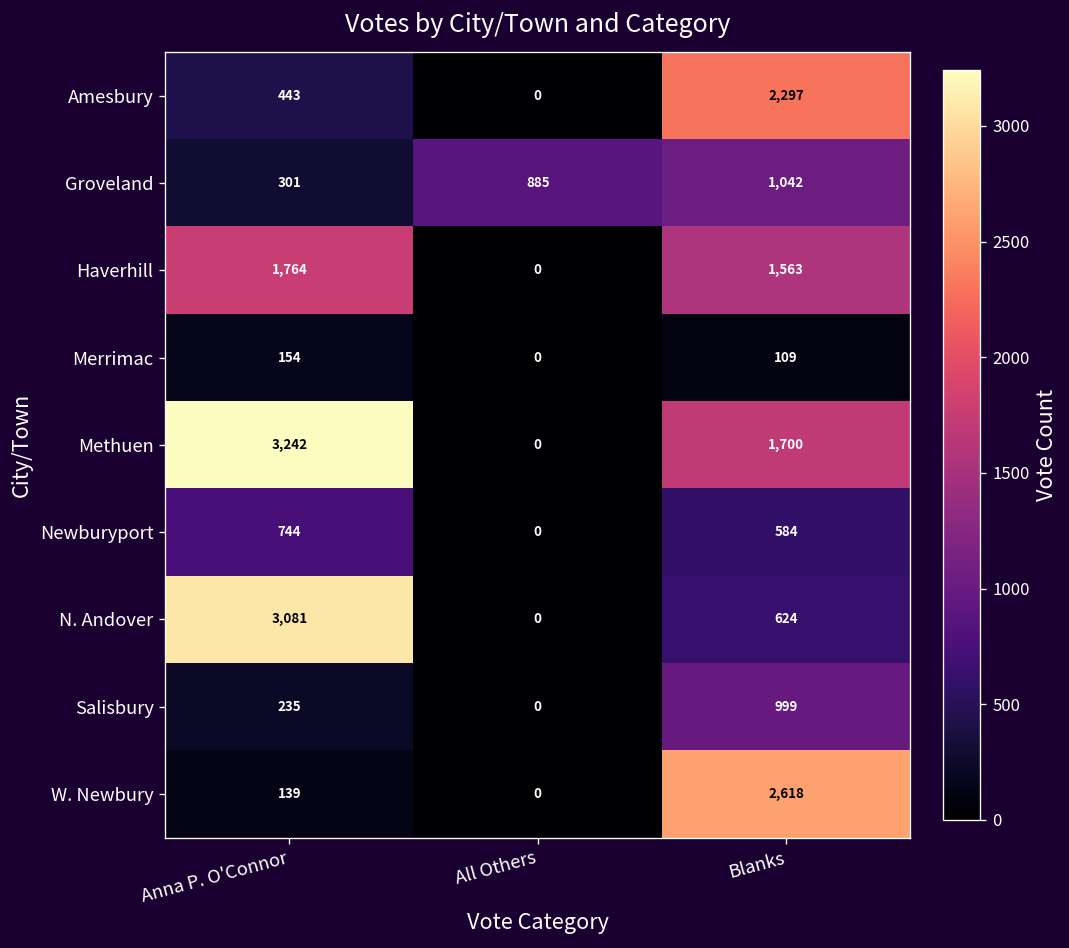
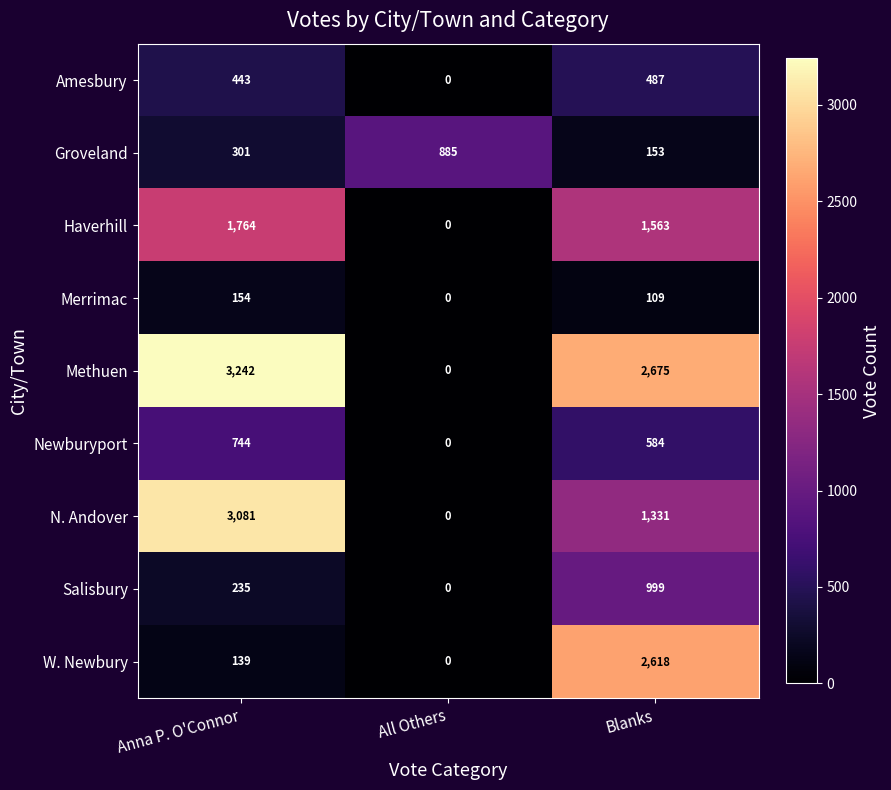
Amesbury, Blanks: 2,297 -> 487
Groveland, Blanks: 1,042 -> 153
Methuen, Blanks: 1,700 -> 2,675
N. Andover, Blanks: 624 -> 1,331
